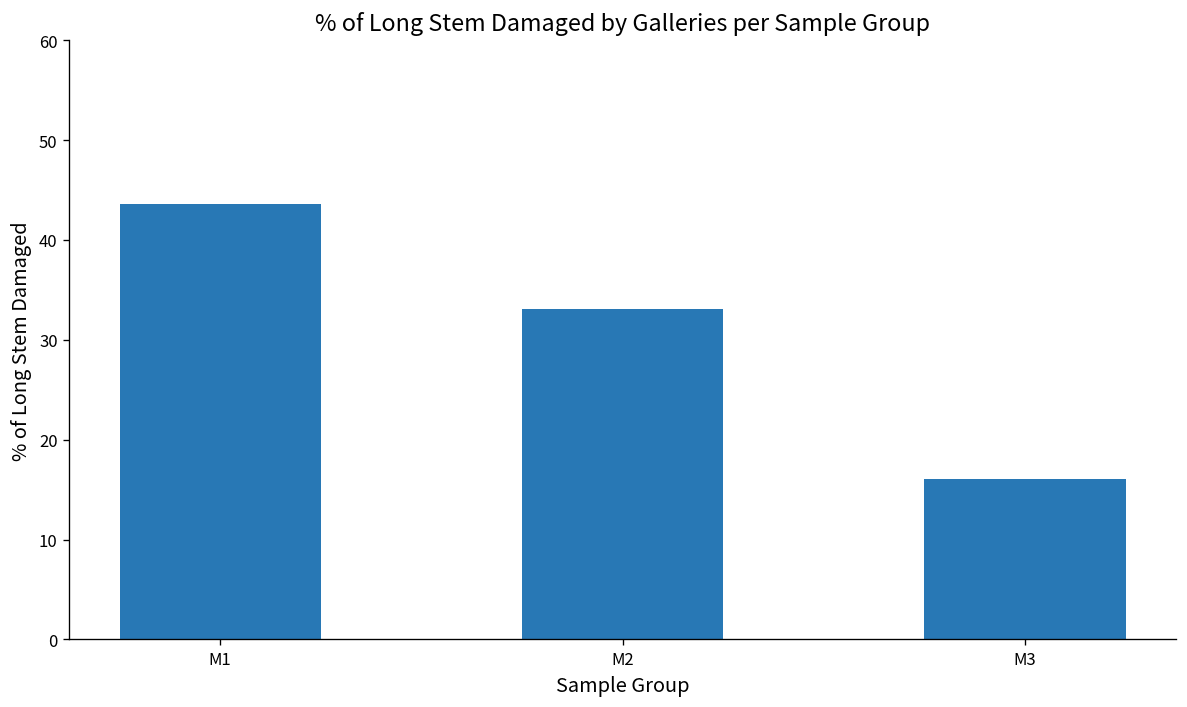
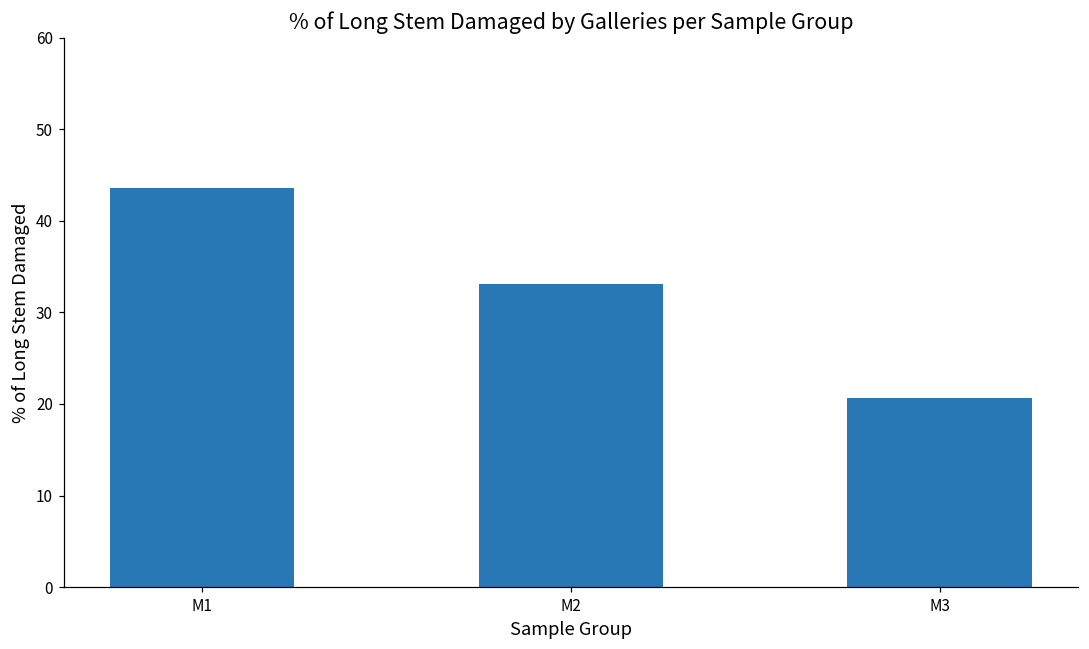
M3: 16 -> 21
